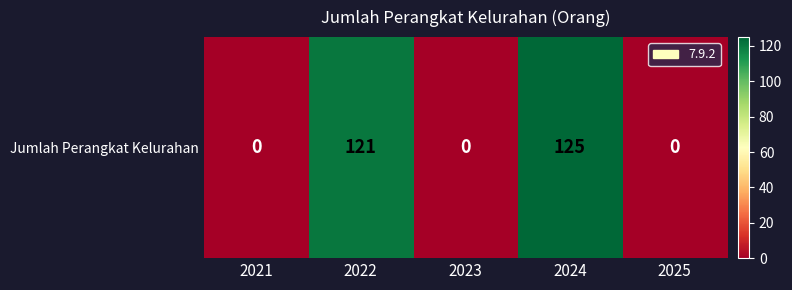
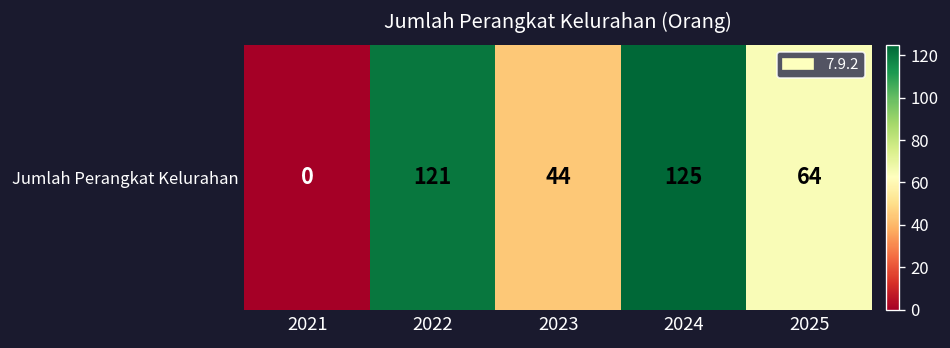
Jumlah Perangkat Kelurahan, 2023: 0 -> 44
Jumlah Perangkat Kelurahan, 2025: 0 -> 64
